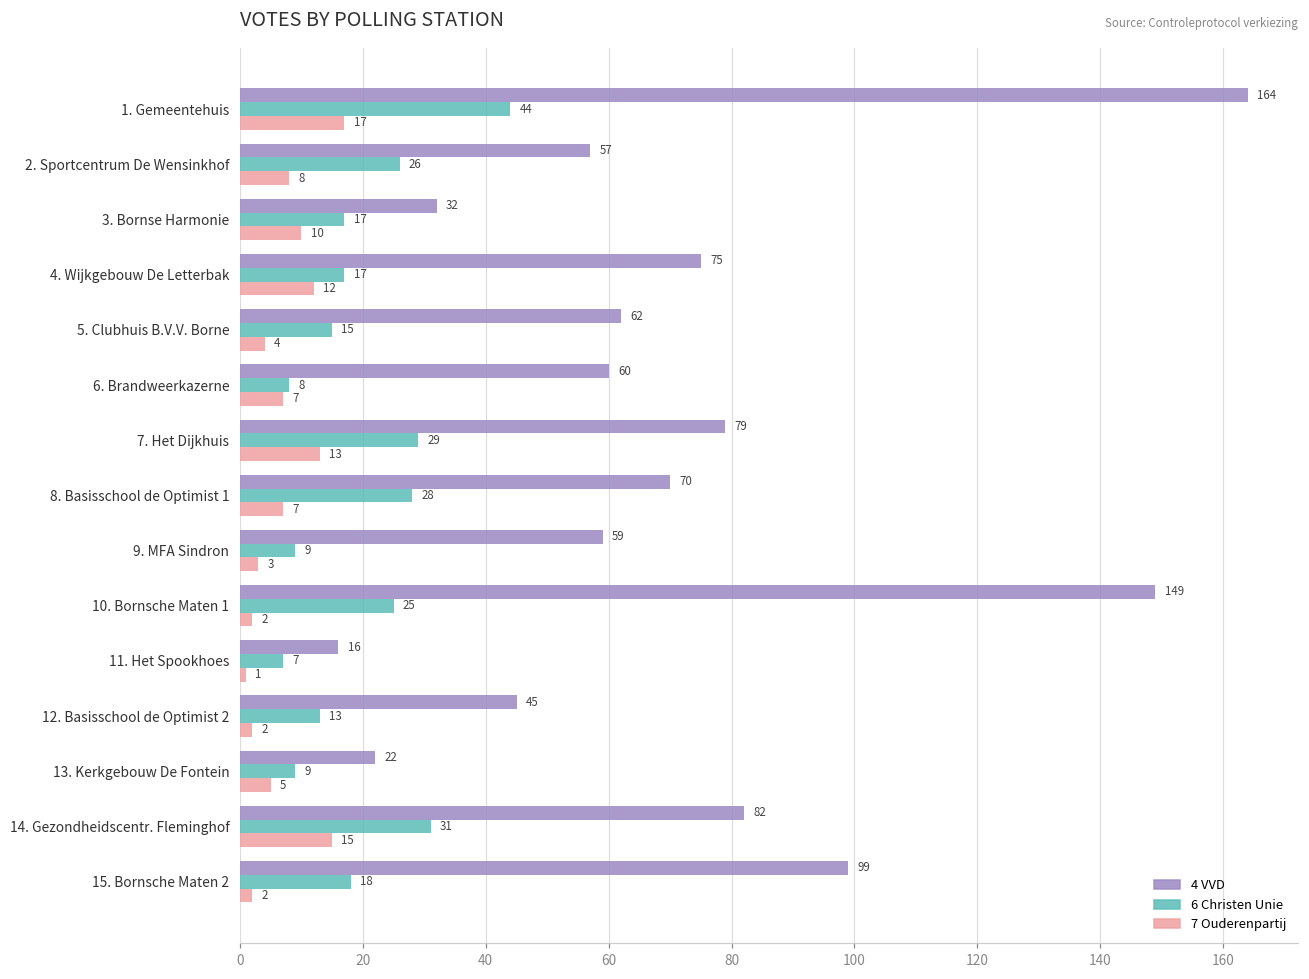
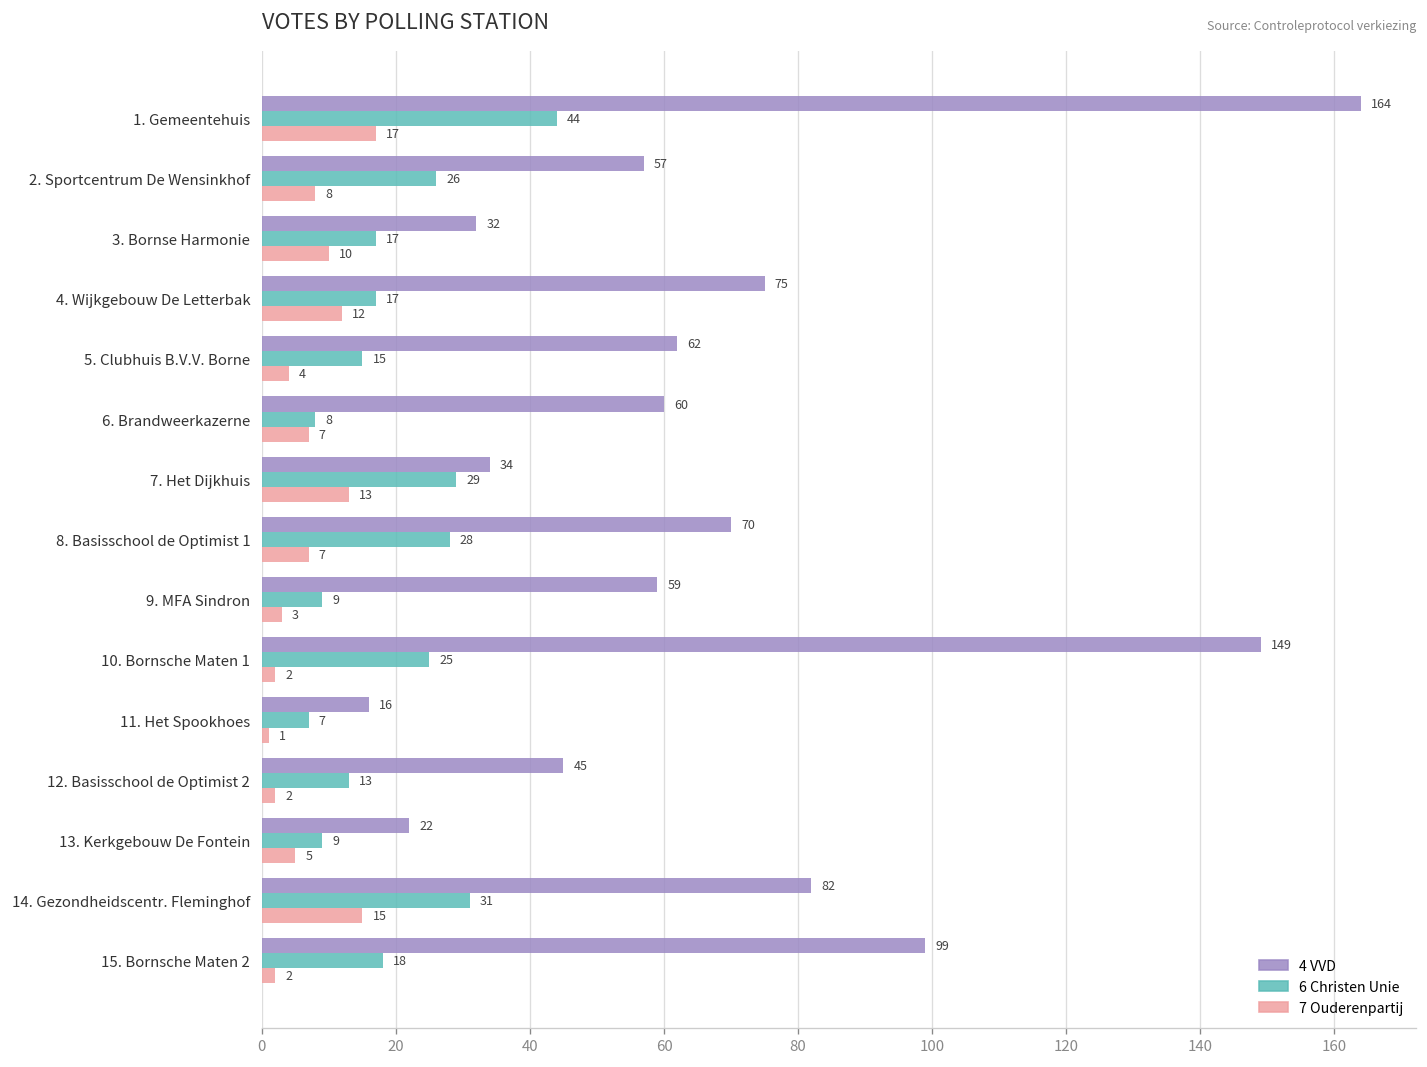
4 VVD, 7. Het Dijkhuis: 79 -> 34
